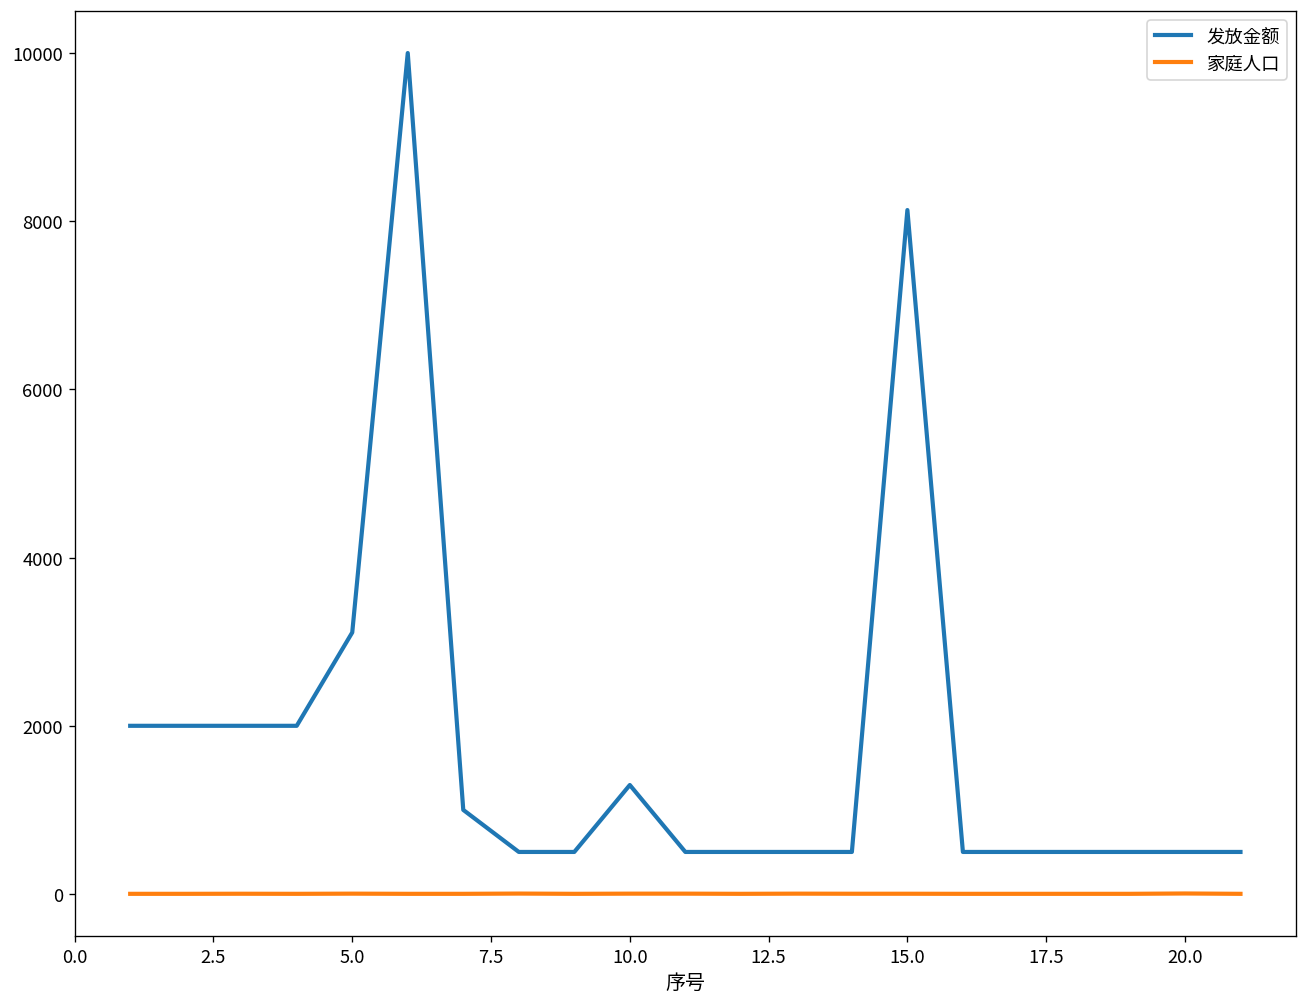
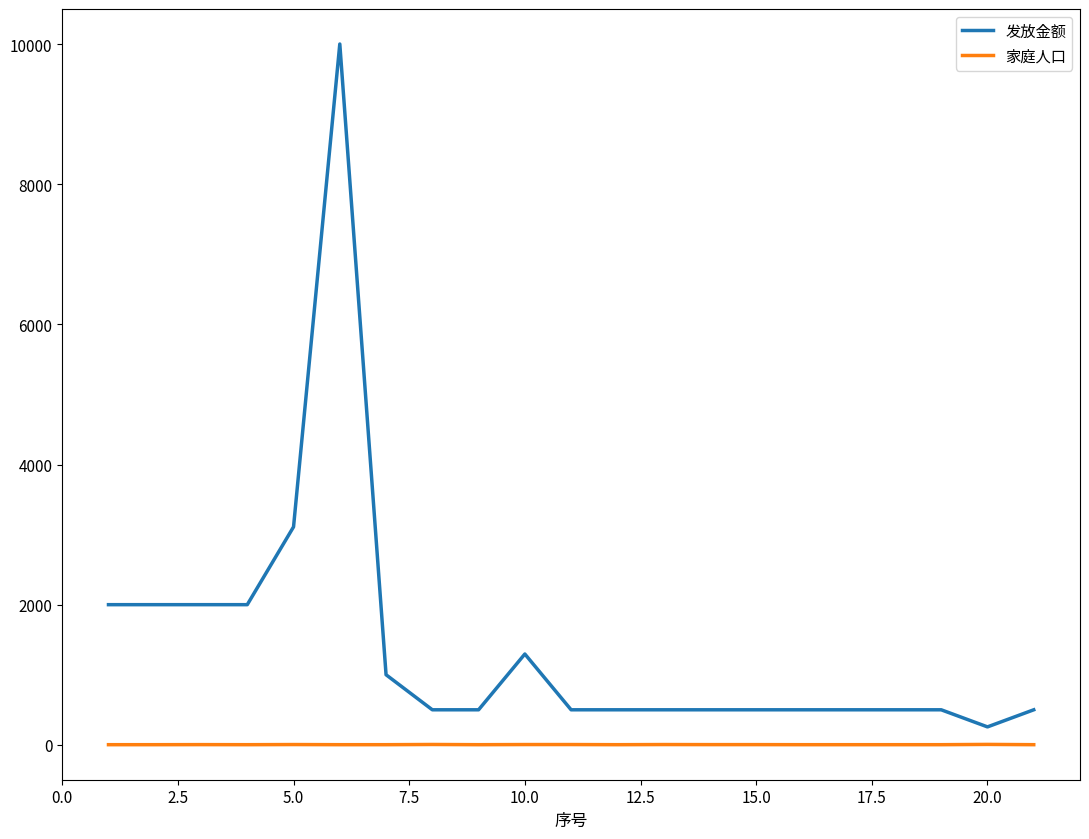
发放金额, 15.0: 8100 -> 500
发放金额, 20.0: 500 -> 300
